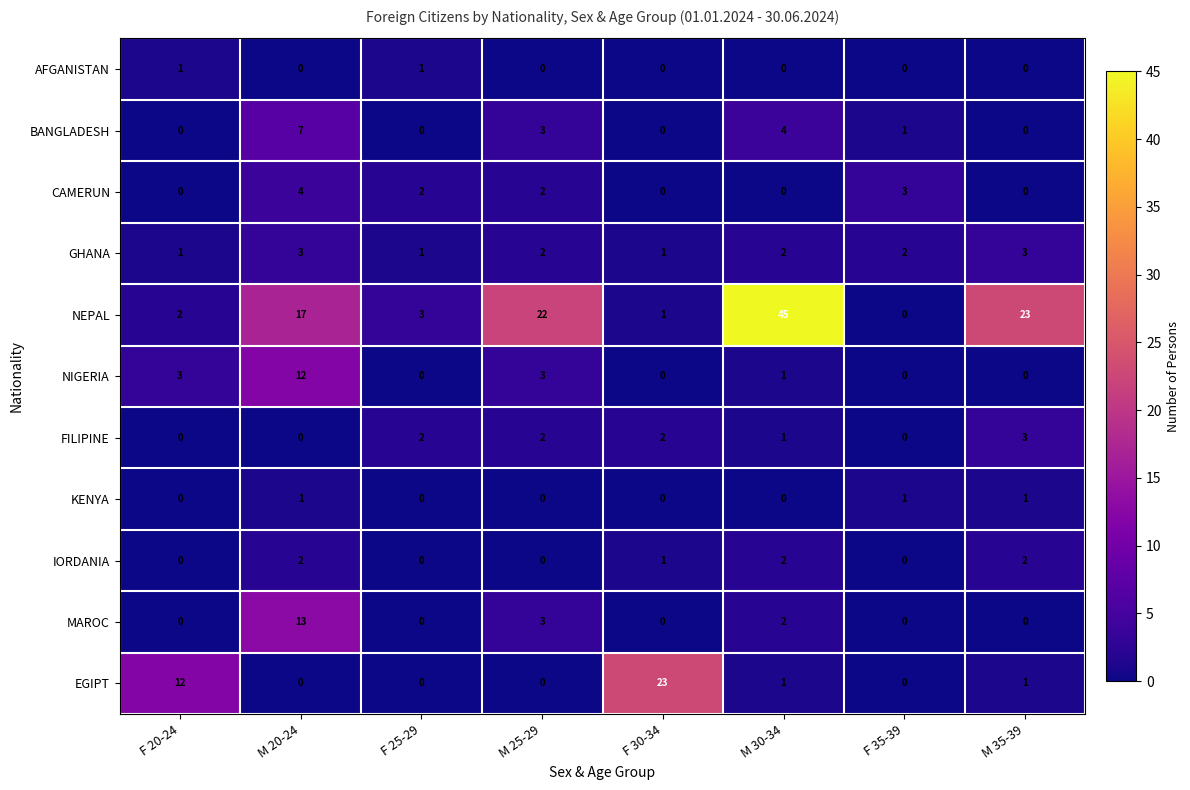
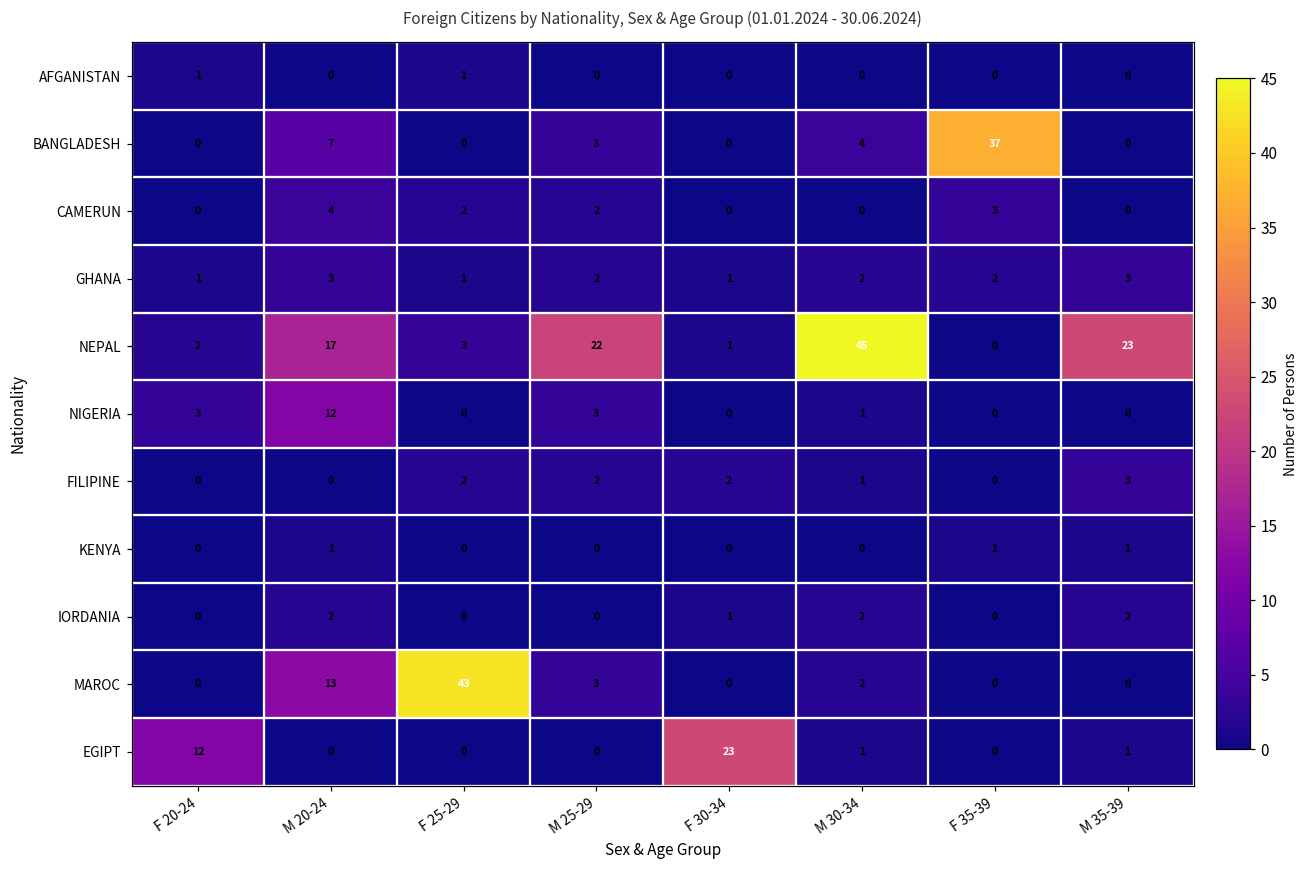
BANGLADESH, F 35-39: 1 -> 37
MAROC, F 25-29: 0 -> 43
